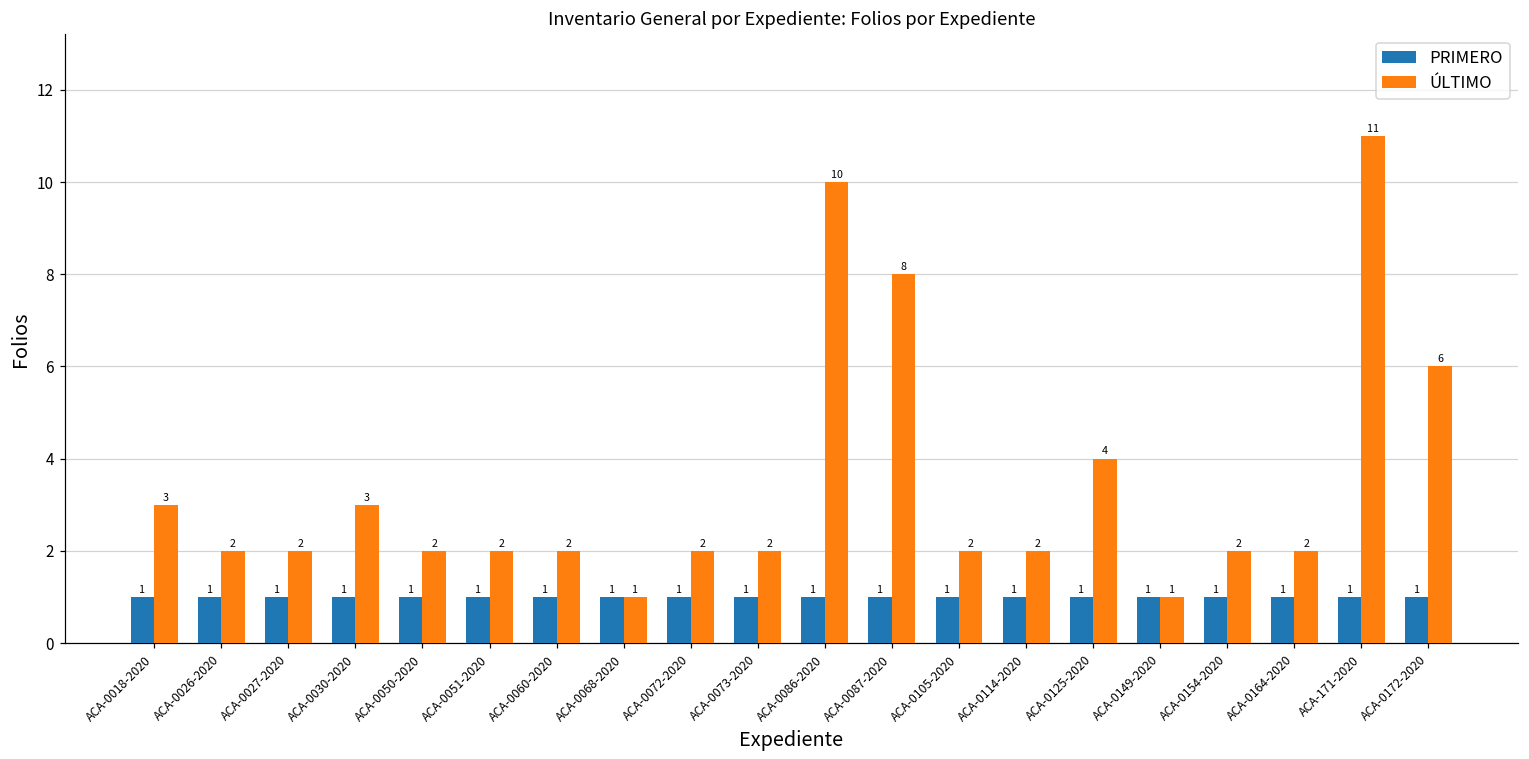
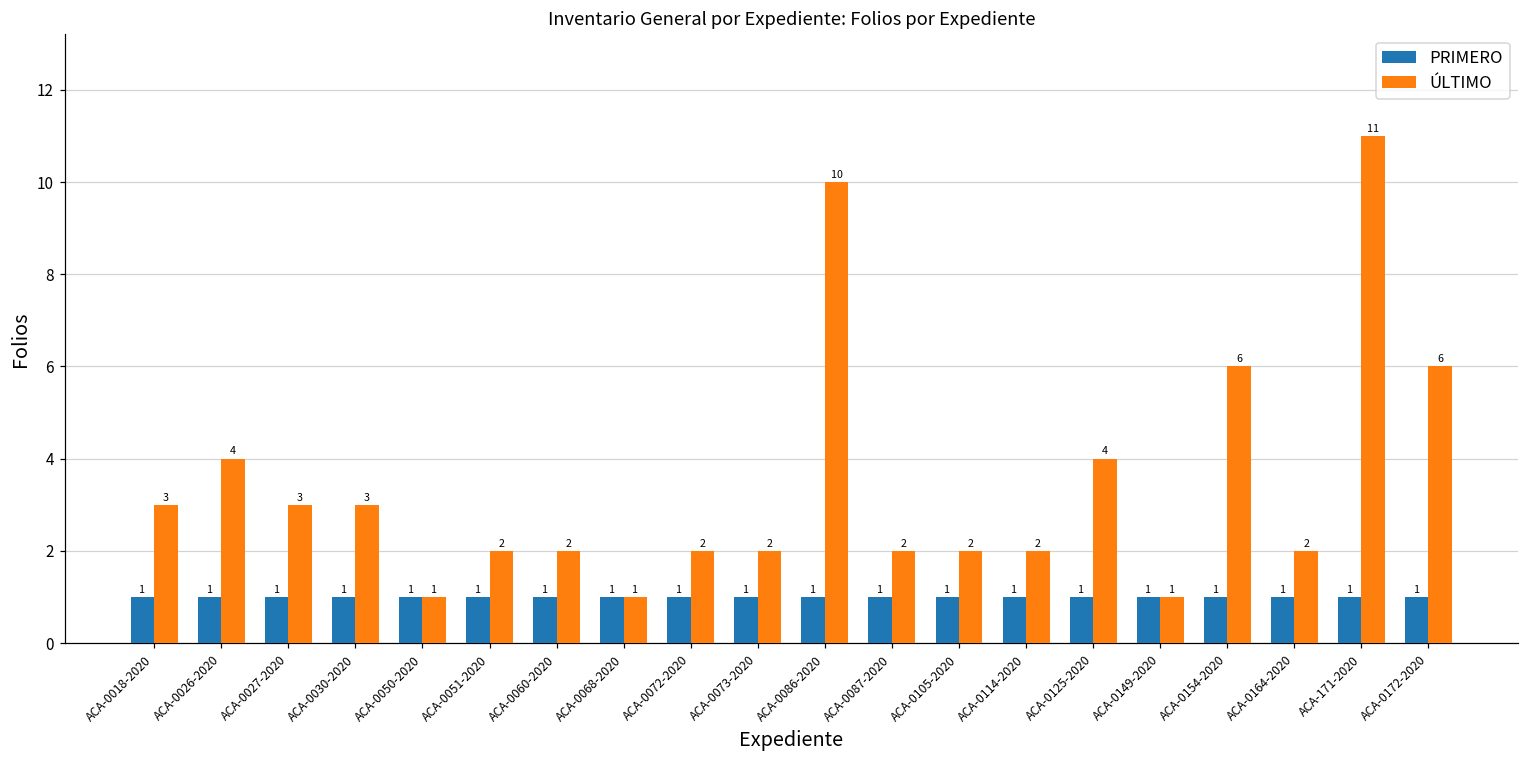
ÚLTIMO, ACA-0026-2020: 2 -> 4
ÚLTIMO, ACA-0027-2020: 2 -> 3
ÚLTIMO, ACA-0050-2020: 2 -> 1
ÚLTIMO, ACA-0087-2020: 8 -> 2
ÚLTIMO, ACA-0154-2020: 2 -> 6
